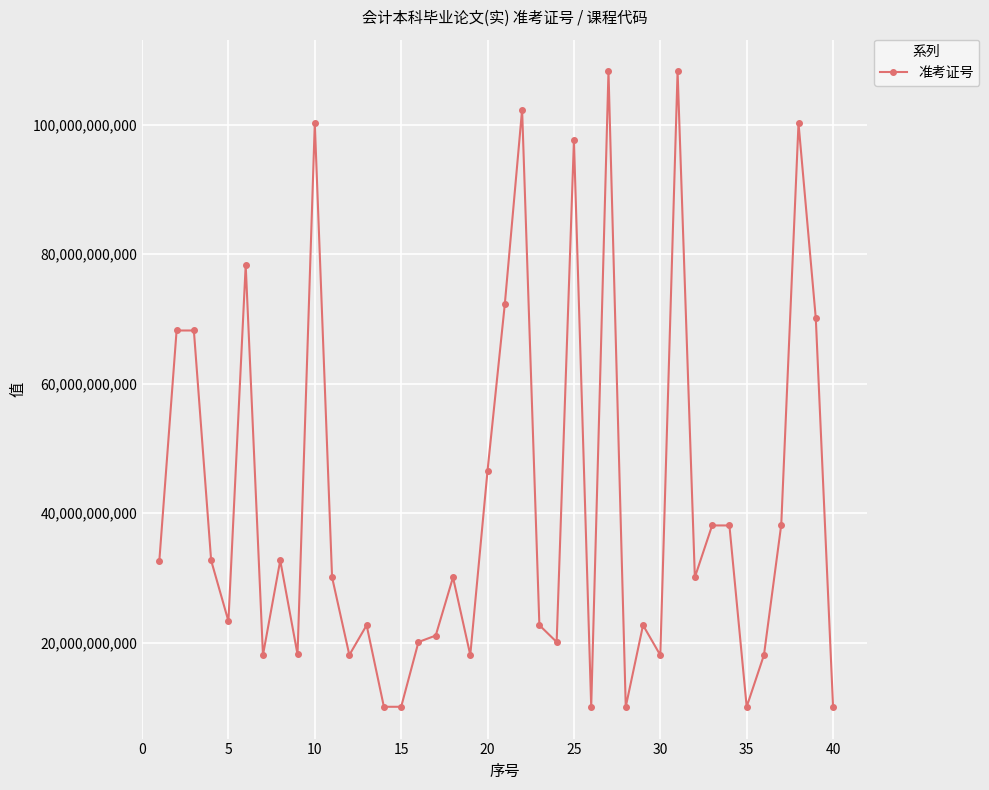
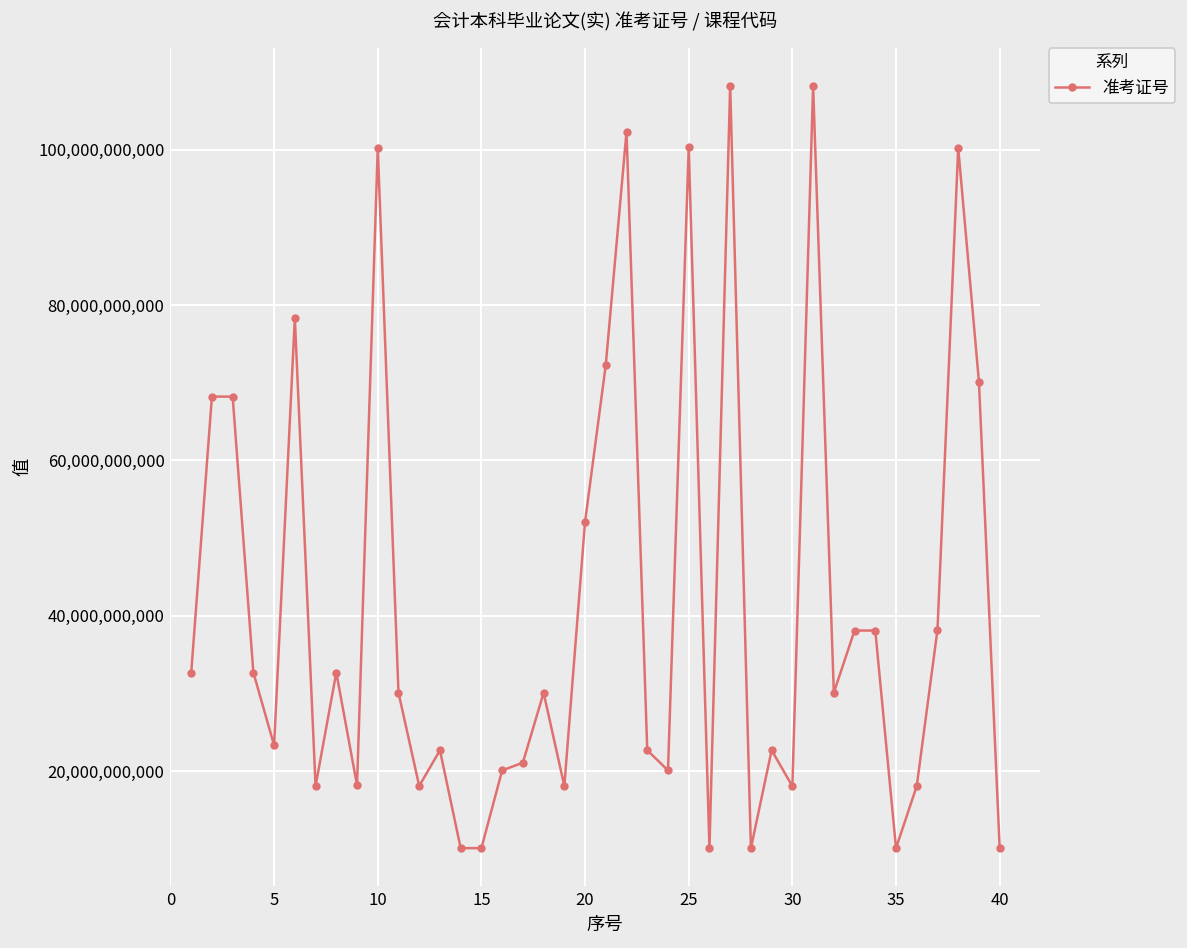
20: 47,000,000,000 -> 52,000,000,000
25: 98,000,000,000 -> 100,000,000,000
